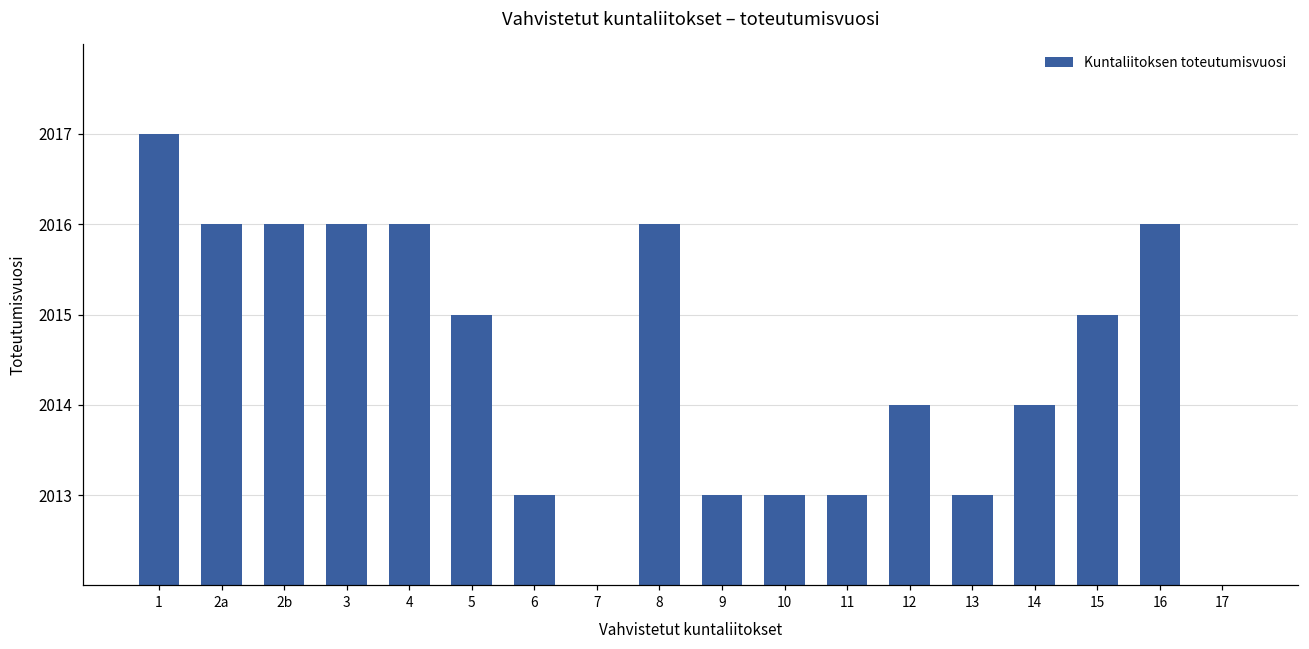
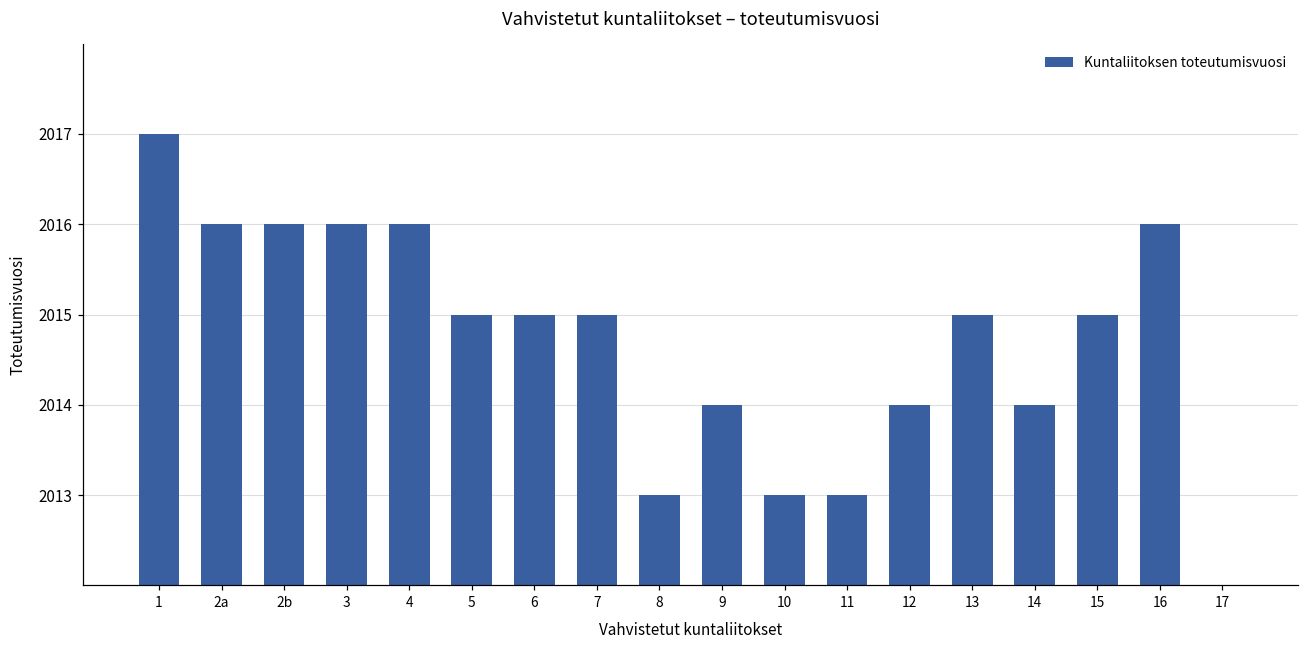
6: 2013 -> 2015
7: 2012 -> 2015
8: 2016 -> 2013
9: 2013 -> 2014
13: 2013 -> 2015
